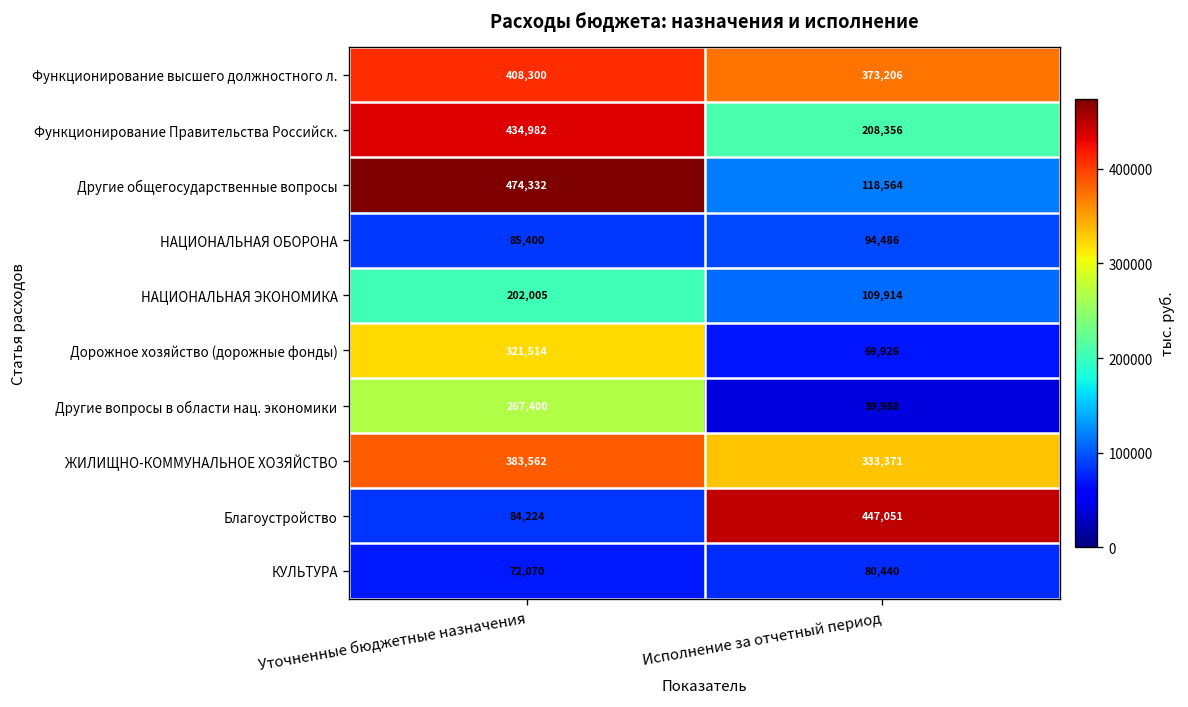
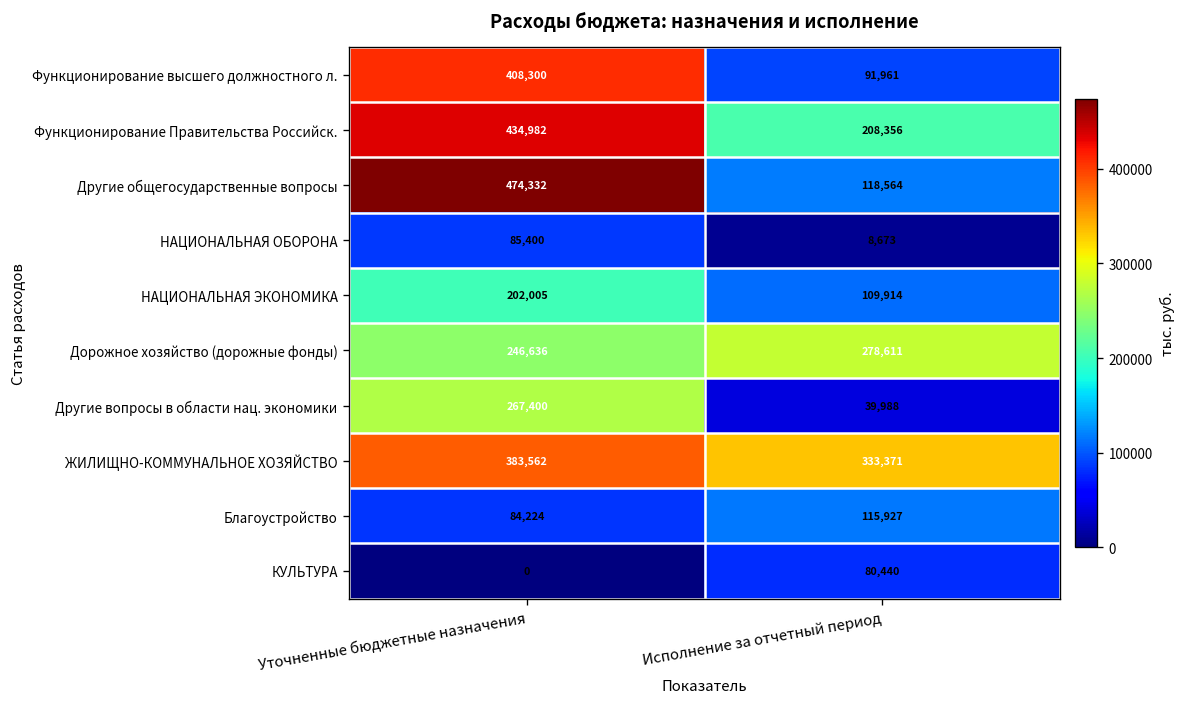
Функционирование высшего должностного л., Исполнение за отчетный период: 373,206 -> 91,961
НАЦИОНАЛЬНАЯ ОБОРОНА, Исполнение за отчетный период: 94,486 -> 8,673
Дорожное хозяйство (дорожные фонды), Уточненные бюджетные назначения: 321,514 -> 246,636
Дорожное хозяйство (дорожные фонды), Исполнение за отчетный период: 69,926 -> 278,611
Благоустройство, Исполнение за отчетный период: 447,051 -> 115,927
КУЛЬТУРА, Уточненные бюджетные назначения: 72,070 -> 0
